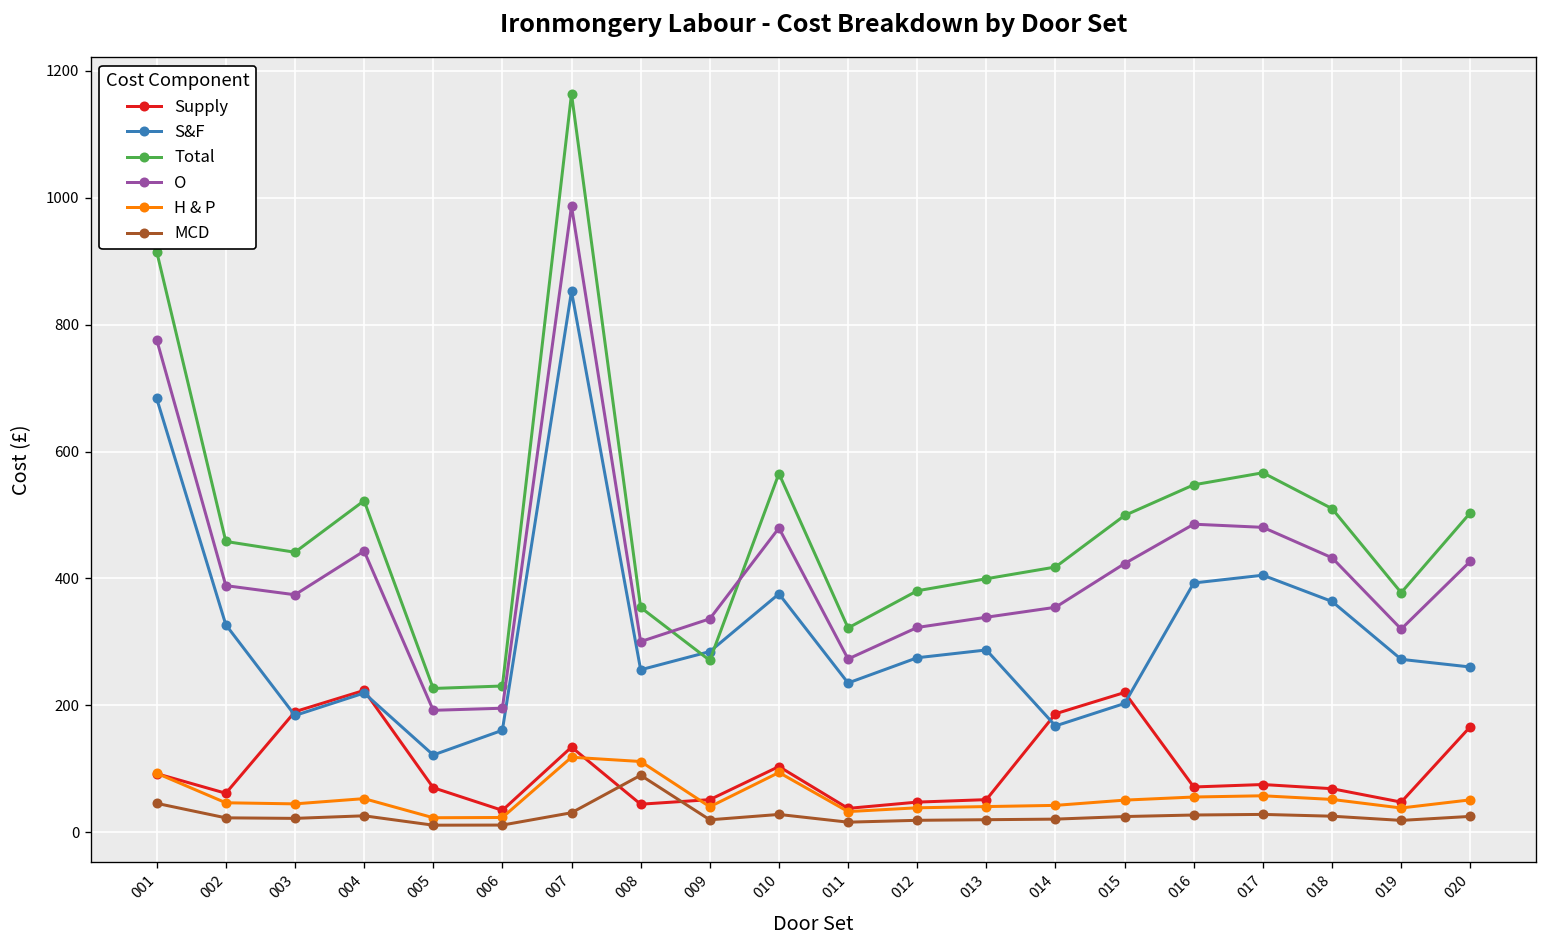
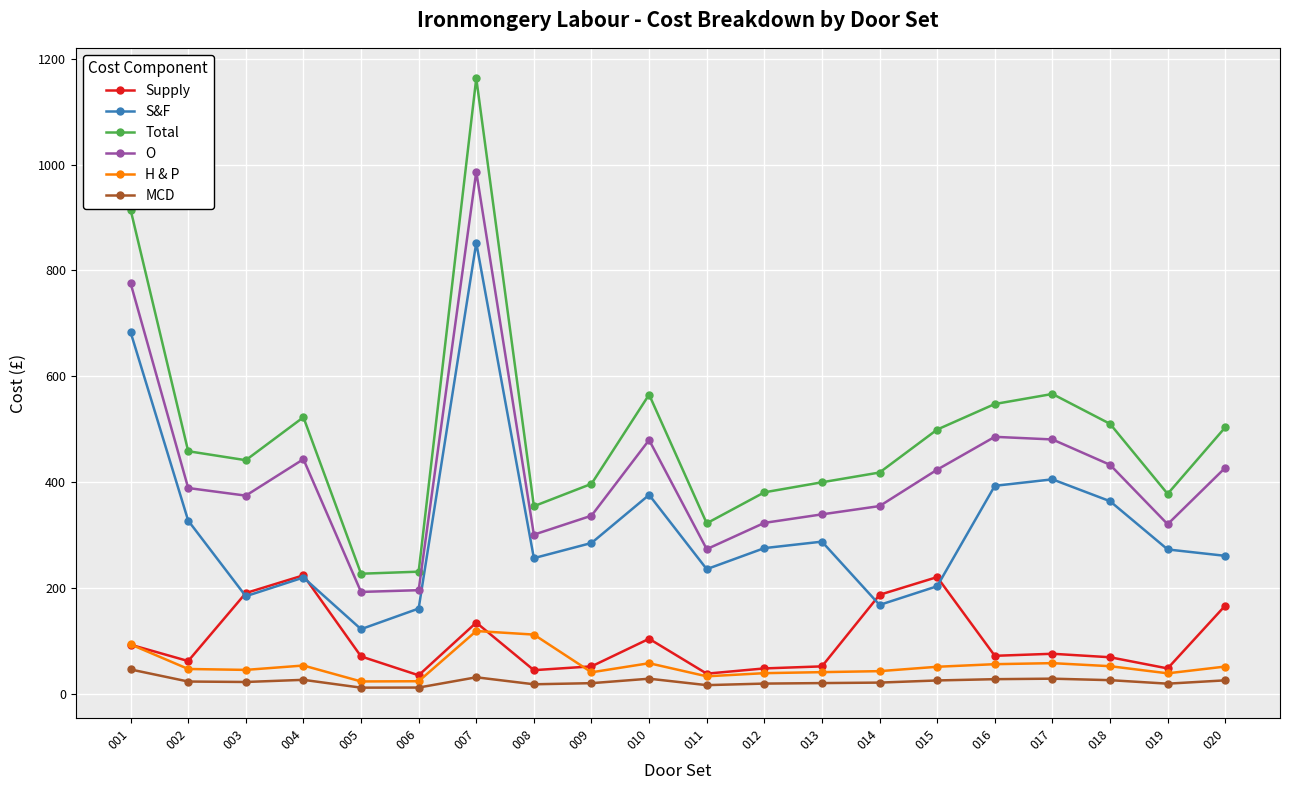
MCD, 008: 90 -> 20
Total, 009: 270 -> 400
H & P, 010: 90 -> 60
